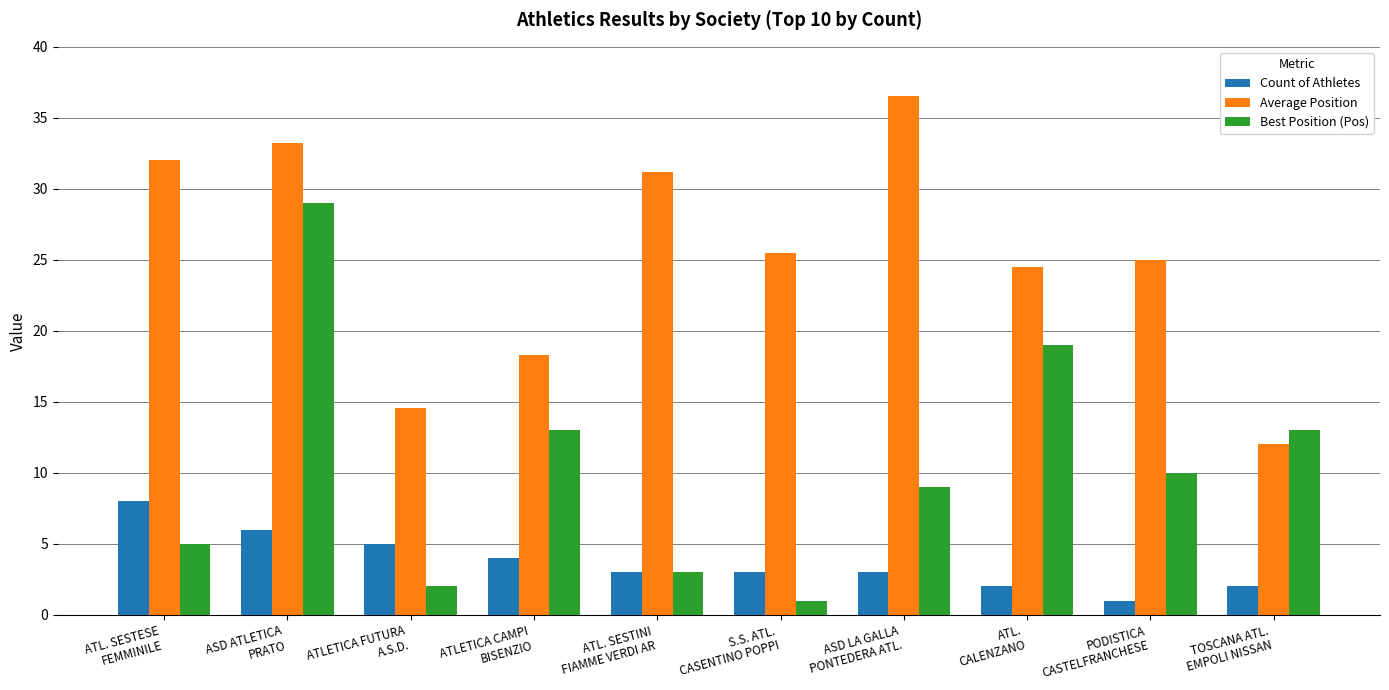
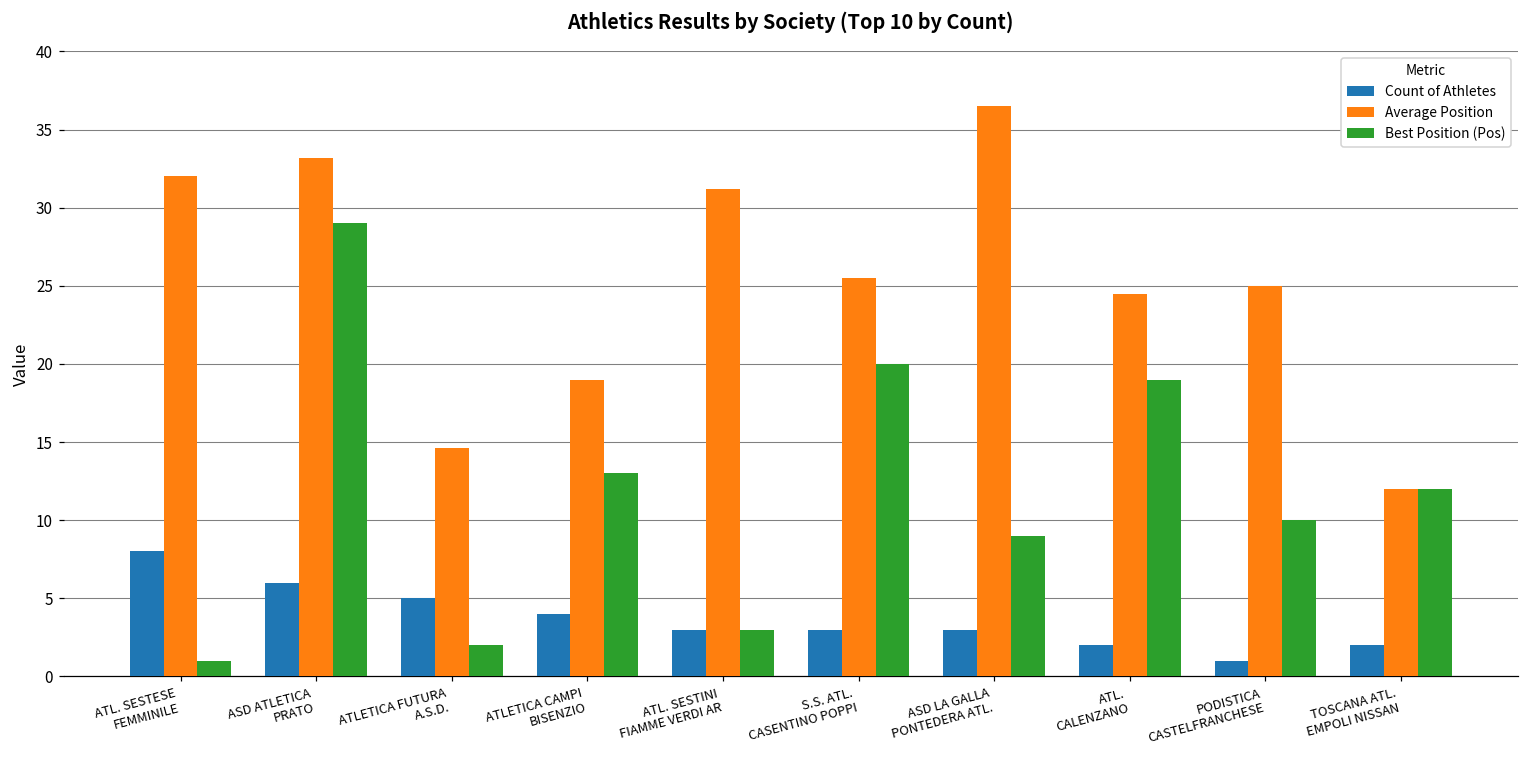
Best Position (Pos), ATL. SESTESE FEMMINILE: 5 -> 1
Average Position, ATLETICA CAMPI BISENZIO: 18.3 -> 19.0
Best Position (Pos), S.S. ATL. CASENTINO POPPI: 1 -> 20
Best Position (Pos), TOSCANA ATL. EMPOLI NISSAN: 13 -> 12
